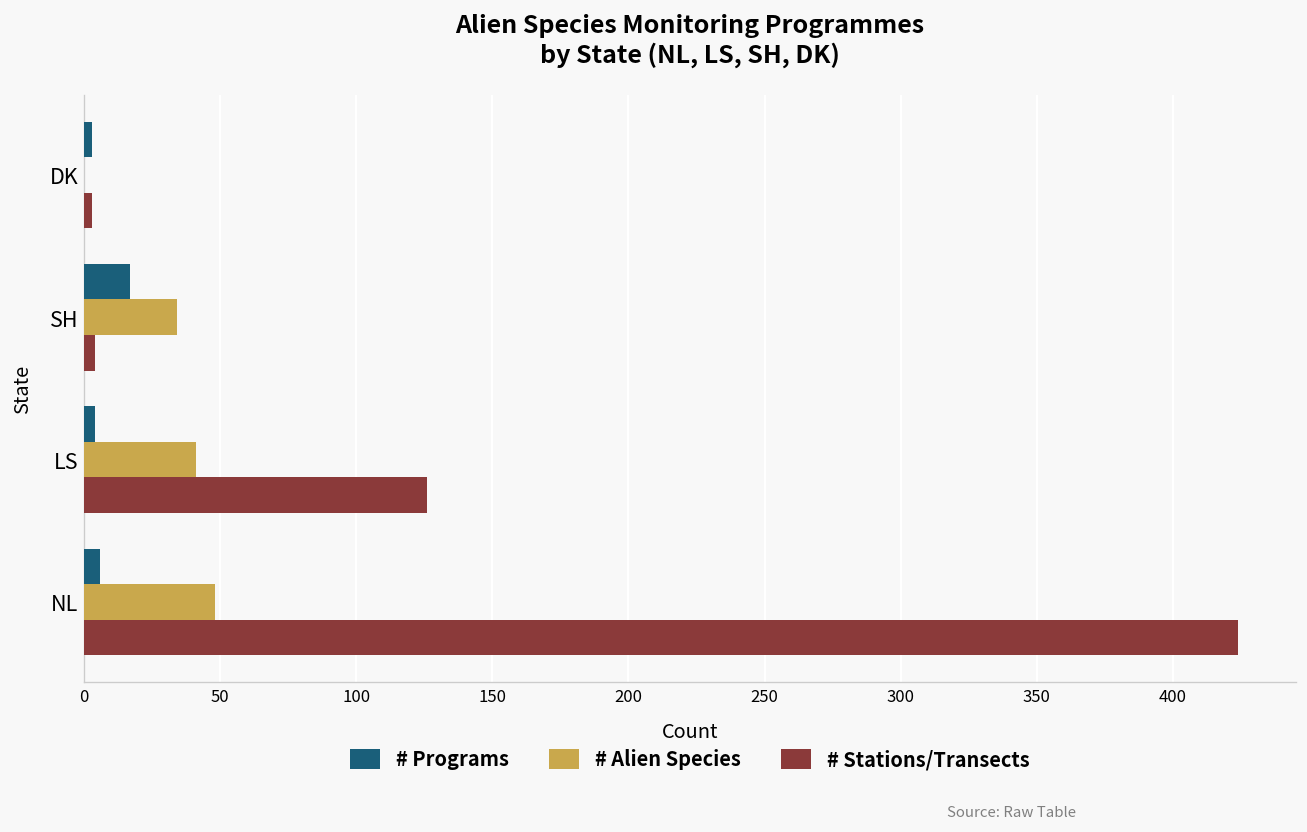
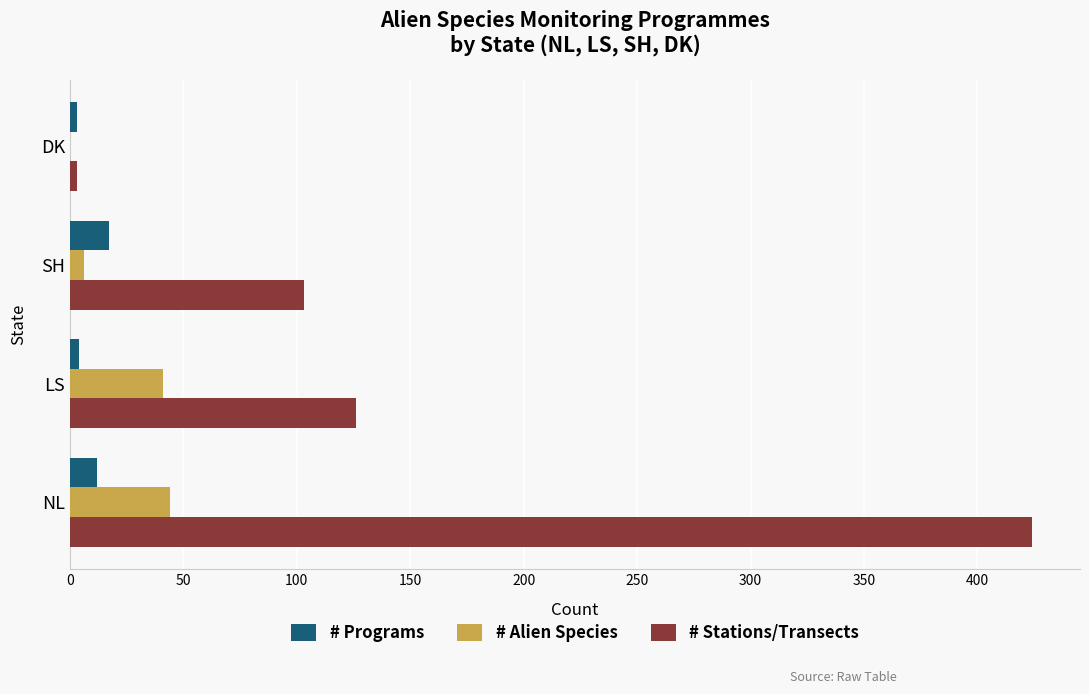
# Alien Species, SH: 34 -> 6
# Stations/Transects, SH: 4 -> 103
# Programs, NL: 6 -> 12
# Alien Species, NL: 48 -> 44
